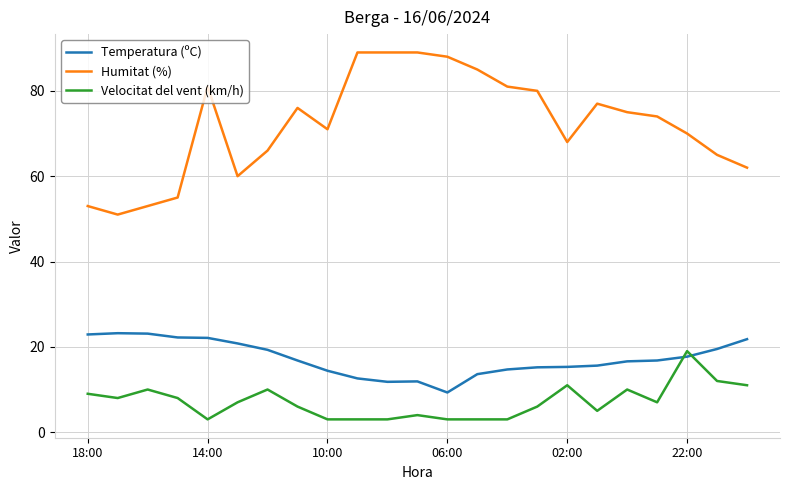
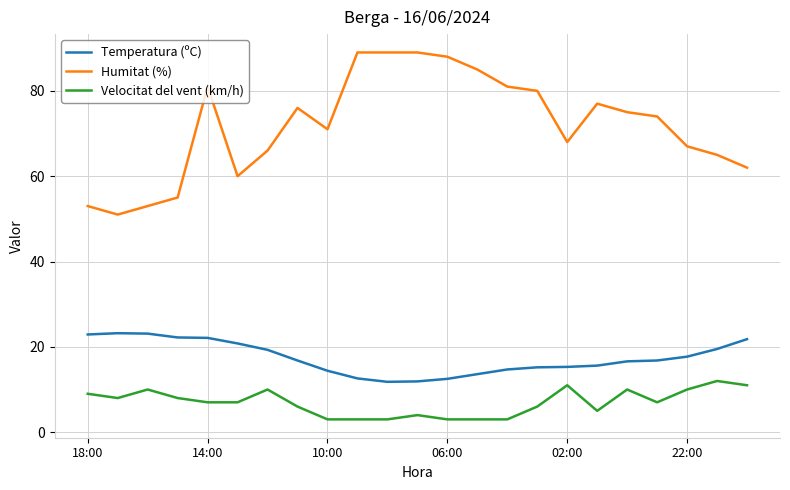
Velocitat del vent (km/h), 14:00: 3 -> 7
Temperatura (ºC), 06:00: 9 -> 13
Humitat (%), 22:00: 70 -> 67
Velocitat del vent (km/h), 22:00: 19 -> 10
